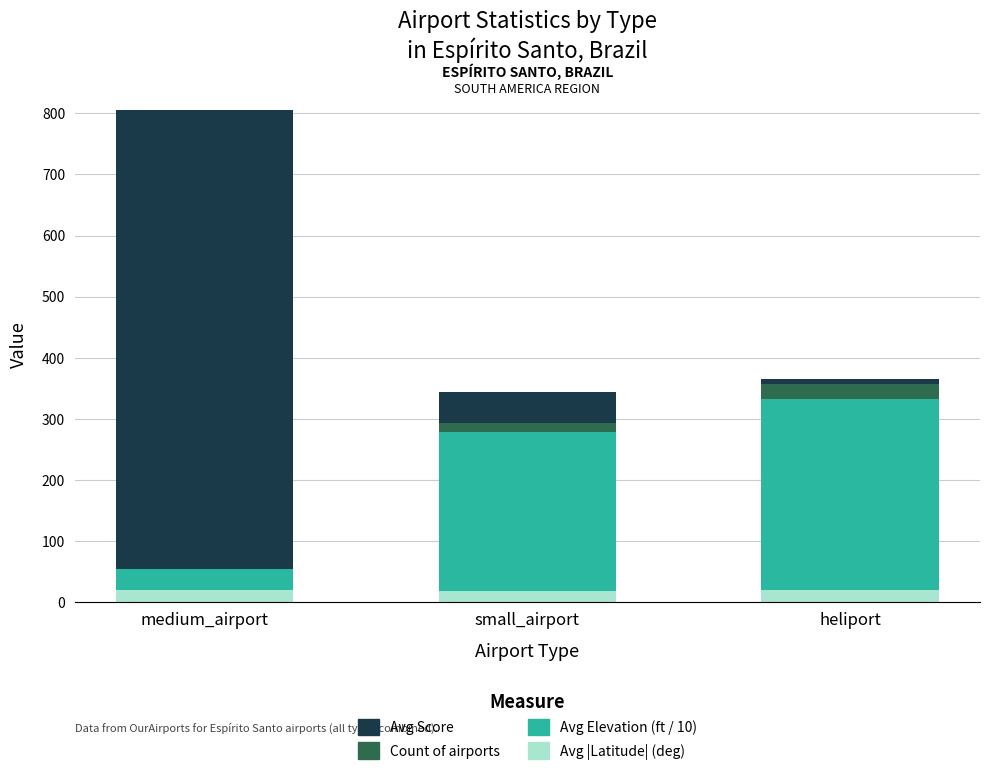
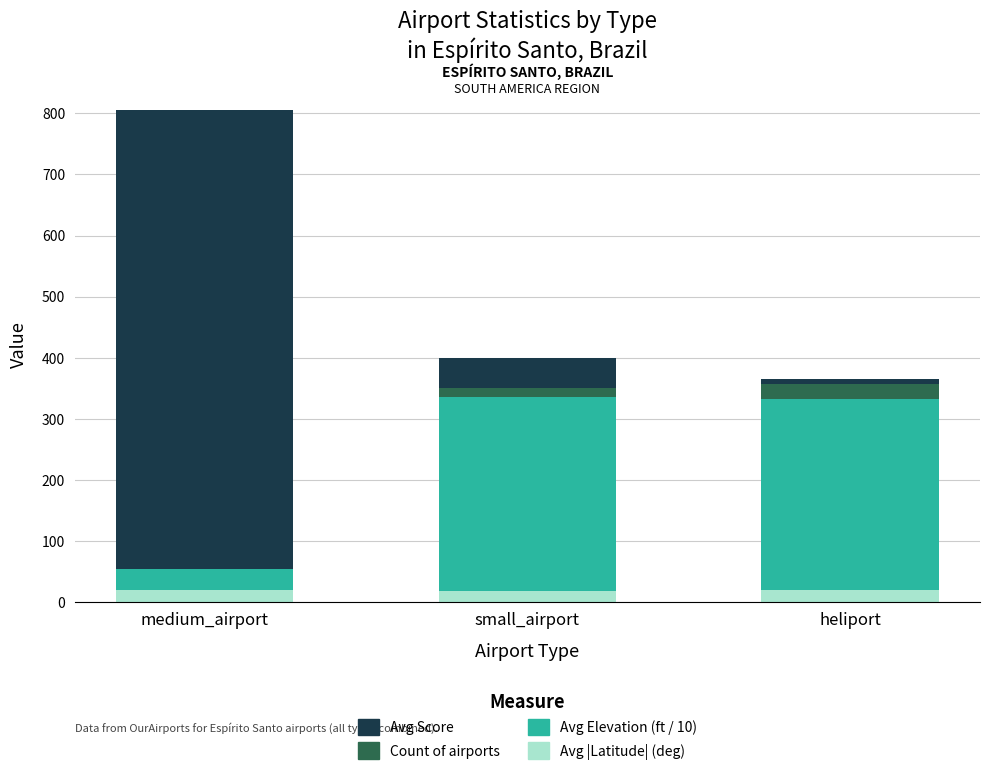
Avg Elevation (ft / 10), small_airport: 260 -> 320
